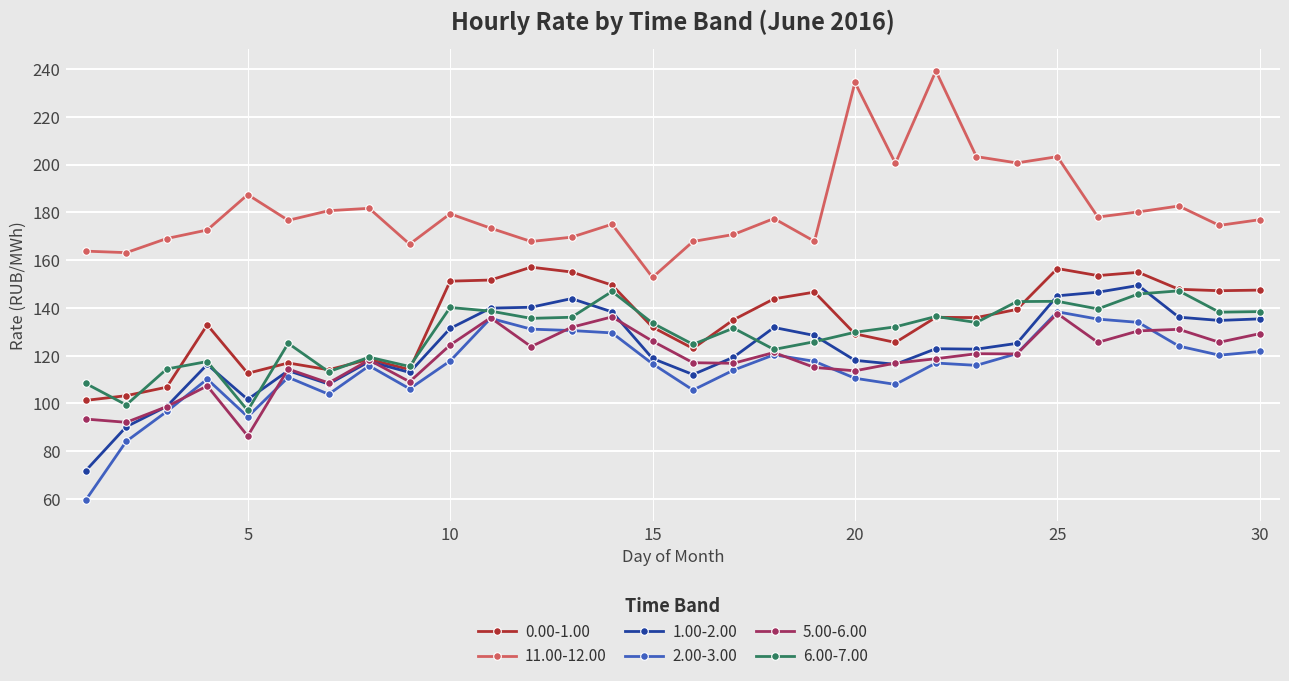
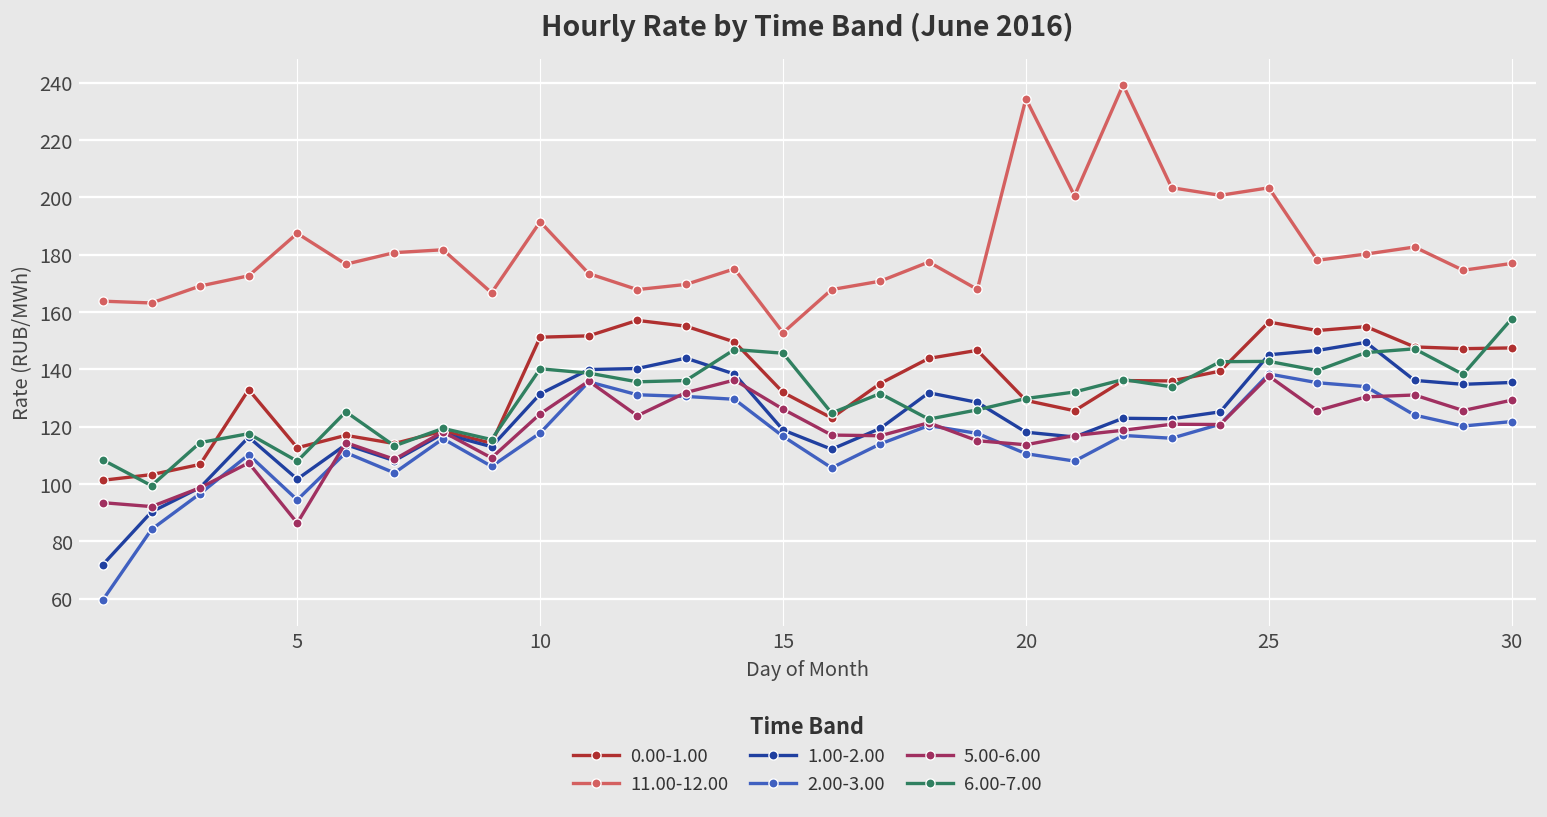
6.00-7.00, 5: 97 -> 108
11.00-12.00, 10: 179 -> 191
6.00-7.00, 15: 134 -> 146
6.00-7.00, 30: 138 -> 158
